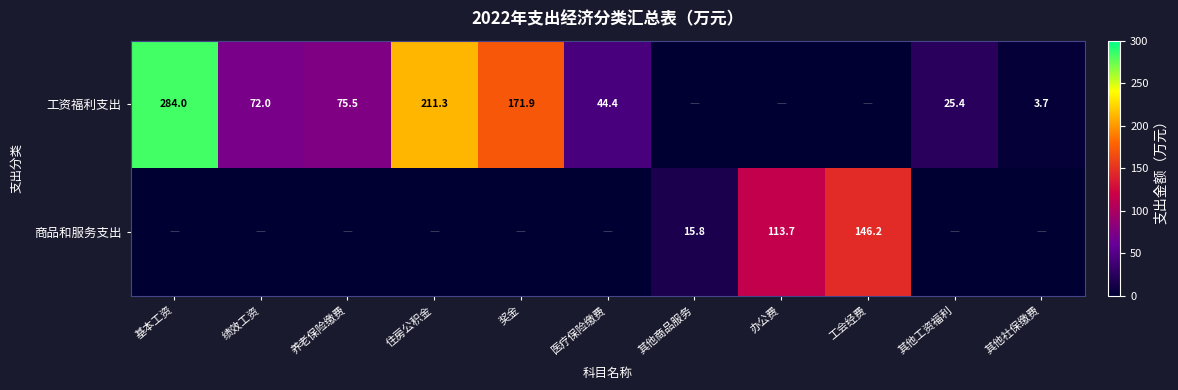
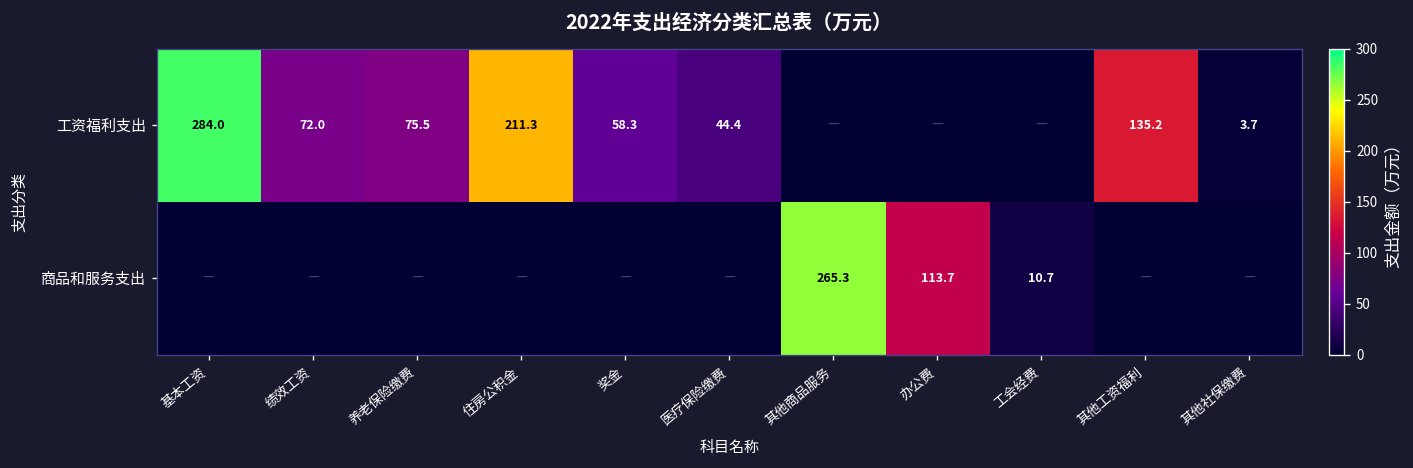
工资福利支出, 奖金: 171.9 -> 58.3
工资福利支出, 其他工资福利: 25.4 -> 135.2
商品和服务支出, 其他商品服务: 15.8 -> 265.3
商品和服务支出, 工会经费: 146.2 -> 10.7
